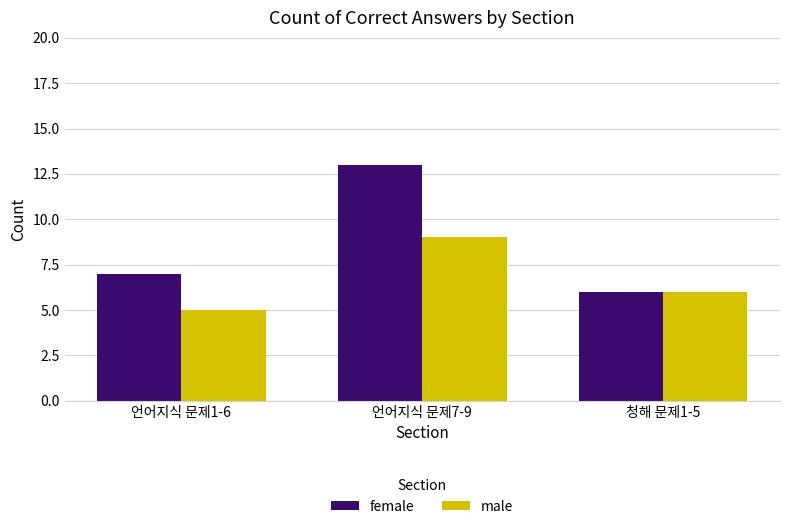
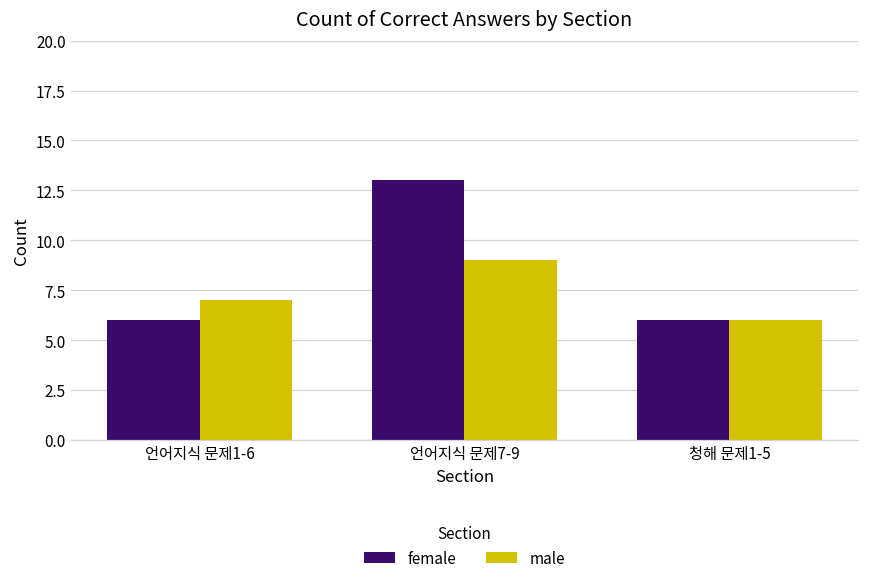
female, 언어지식 문제1-6: 7 -> 6
male, 언어지식 문제1-6: 5 -> 7
